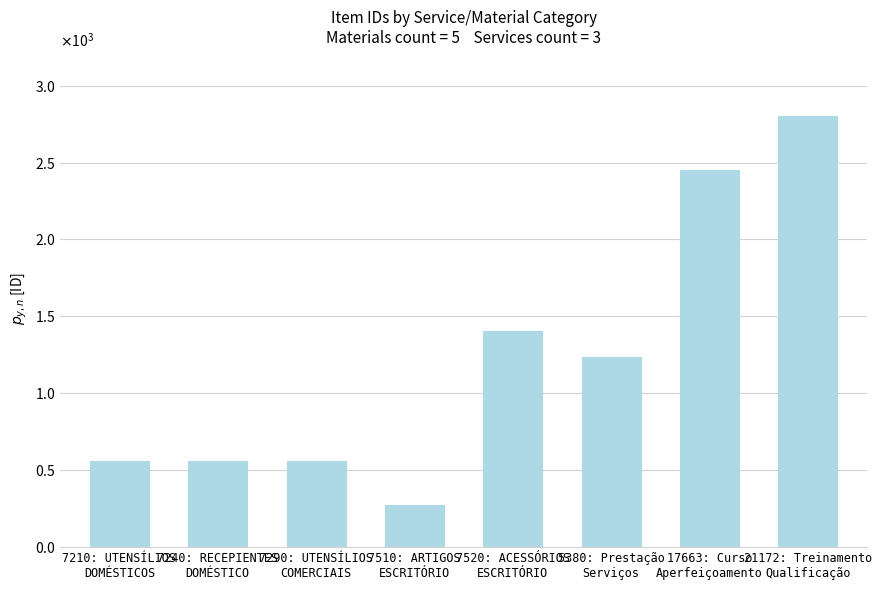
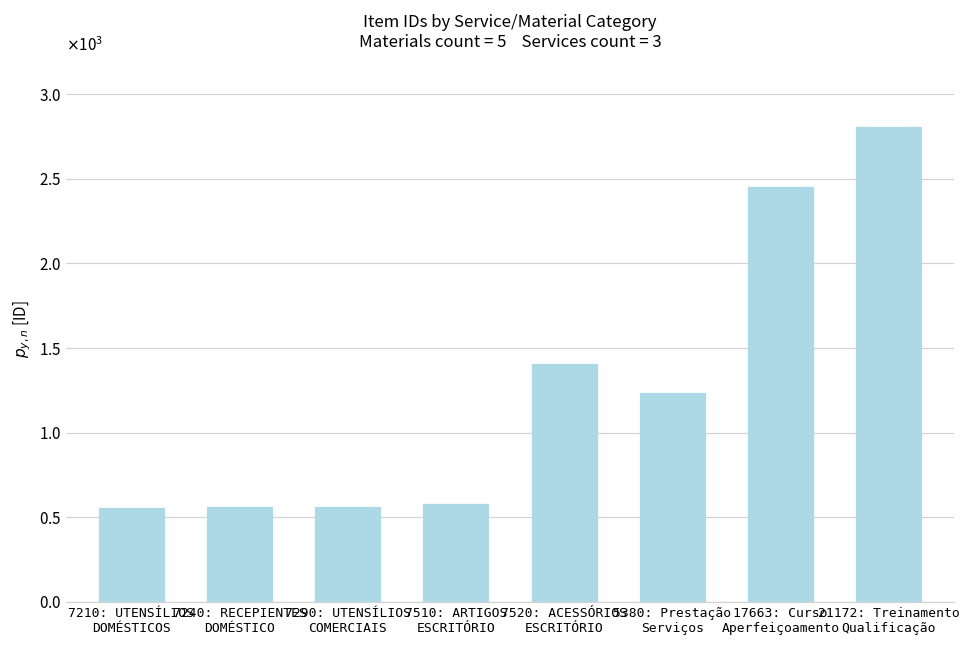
7510: ARTIGOS ESCRITÓRIO: 270 -> 580
